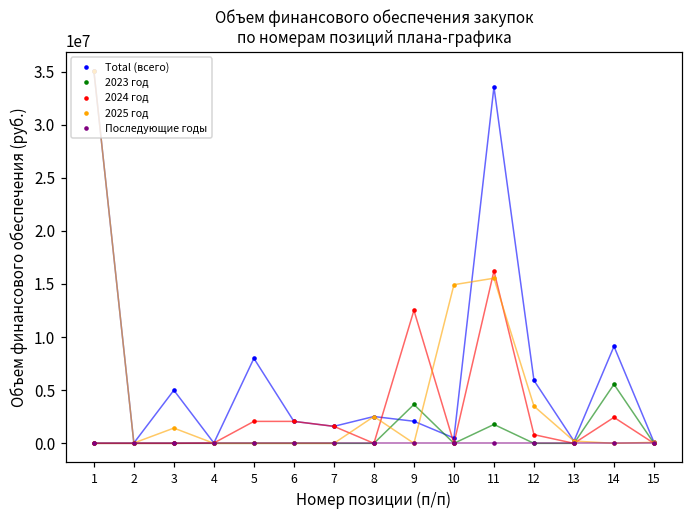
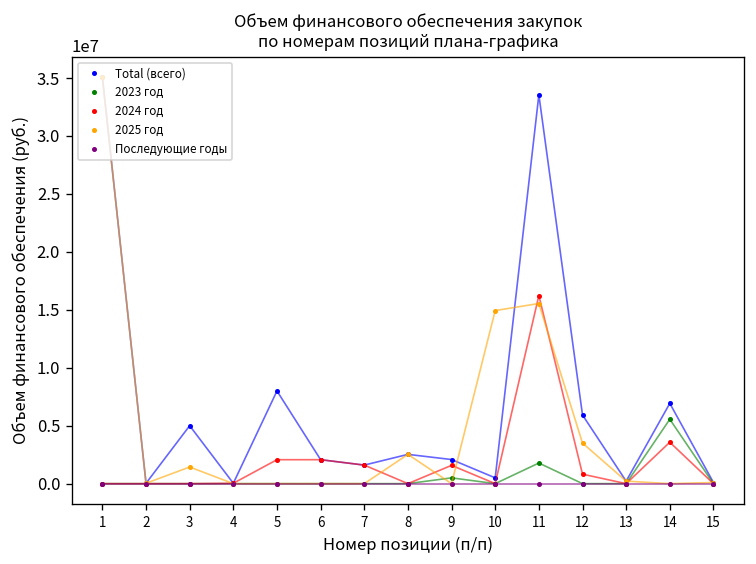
2023 год, 9: 4000000 -> 1000000
2024 год, 9: 13000000 -> 2000000
Total (всего), 14: 9000000 -> 7000000
2024 год, 14: 2000000 -> 4000000
